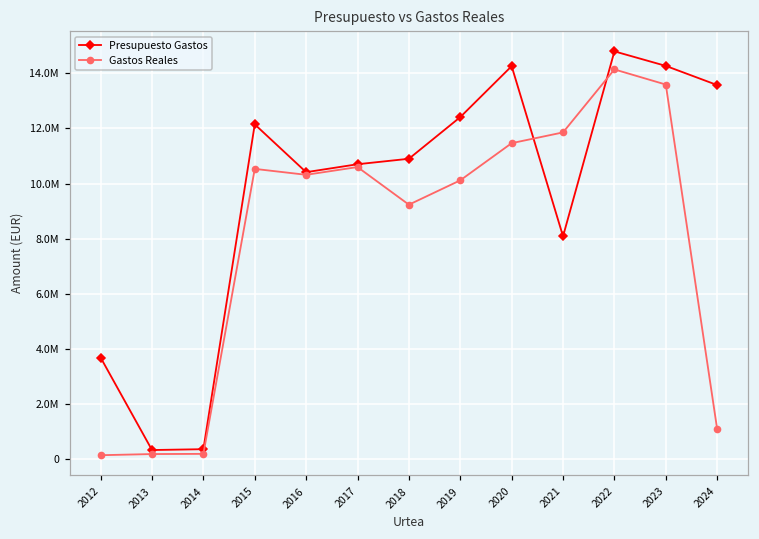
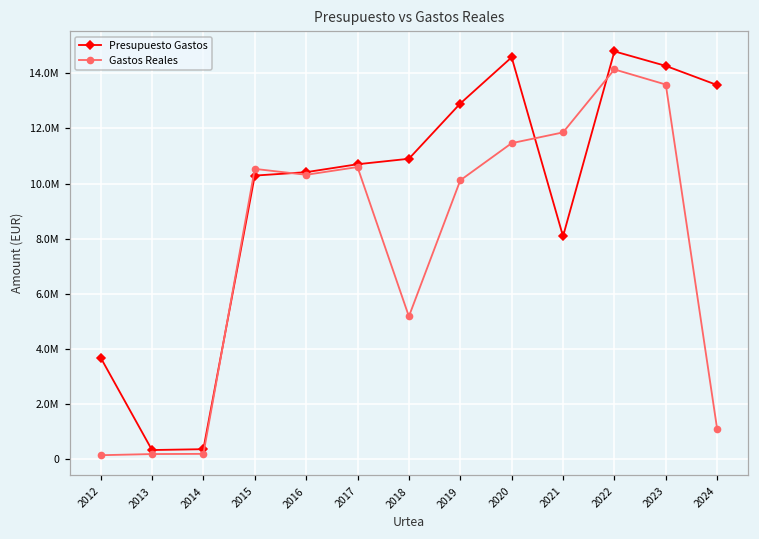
Presupuesto Gastos, 2015: 12100000 -> 10300000
Gastos Reales, 2018: 9200000 -> 5200000
Presupuesto Gastos, 2019: 12400000 -> 12900000
Presupuesto Gastos, 2020: 14300000 -> 14600000
